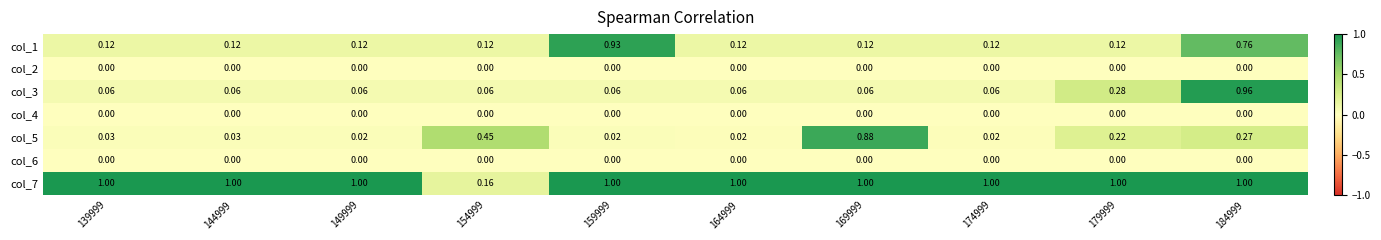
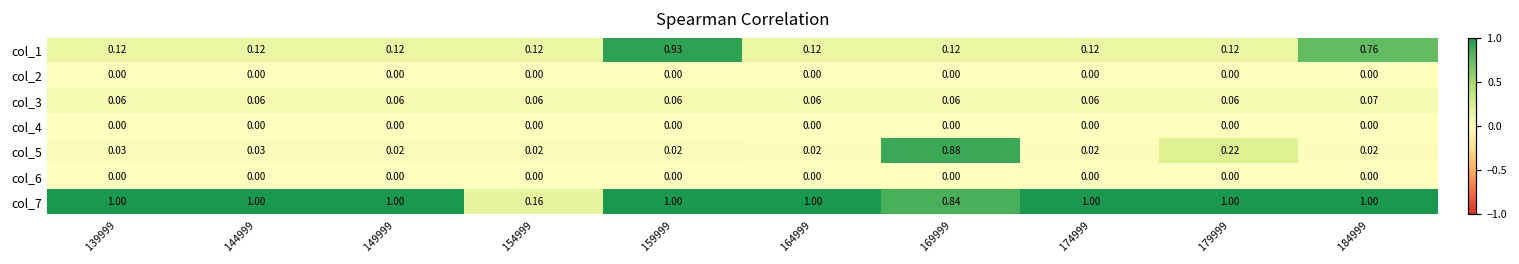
col_3, 179999: 0.28 -> 0.06
col_3, 184999: 0.96 -> 0.07
col_5, 154999: 0.45 -> 0.02
col_5, 184999: 0.27 -> 0.02
col_7, 169999: 1.00 -> 0.84
